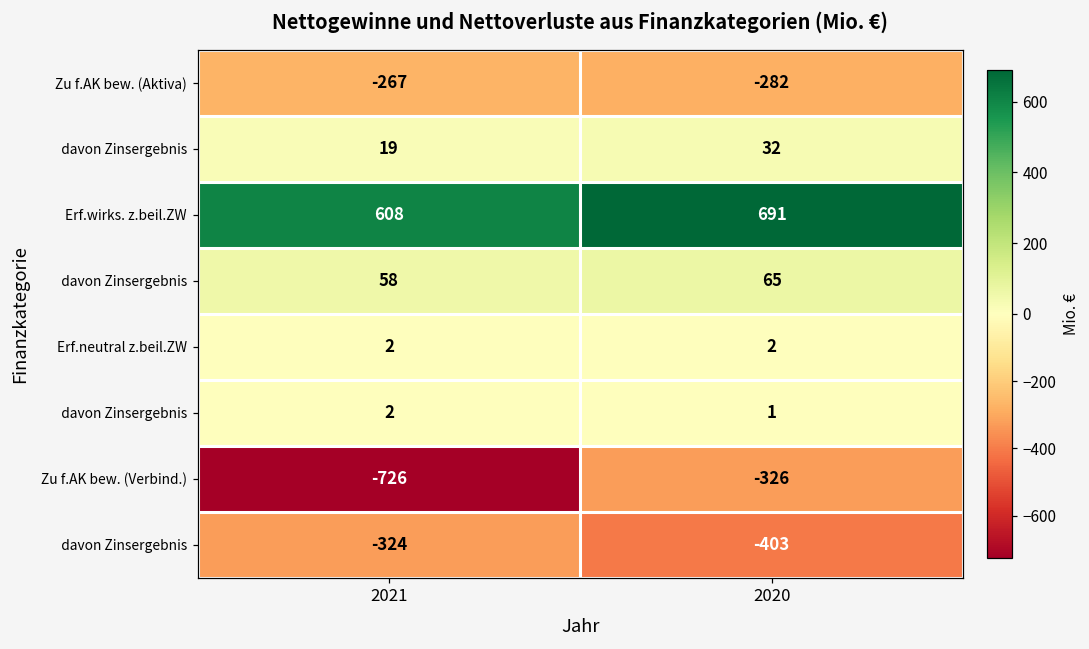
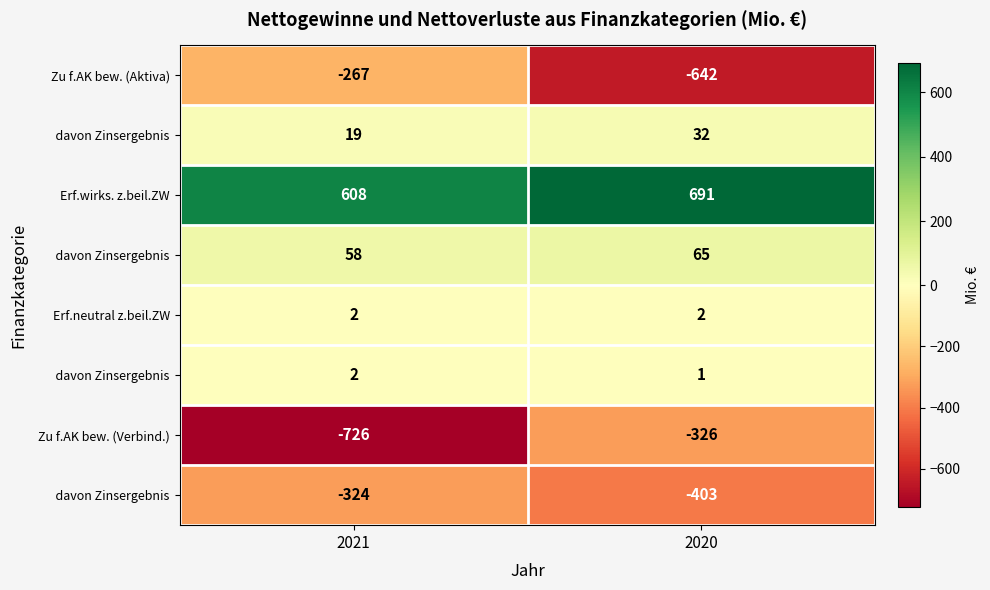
Zu f.AK bew. (Aktiva), 2020: -282 -> -642
